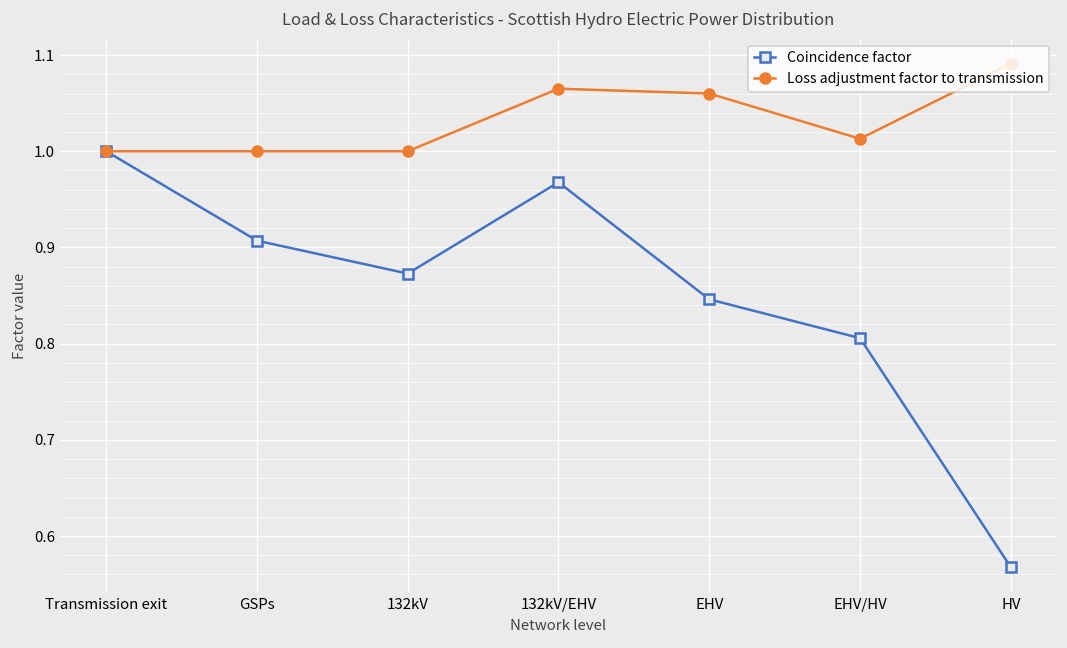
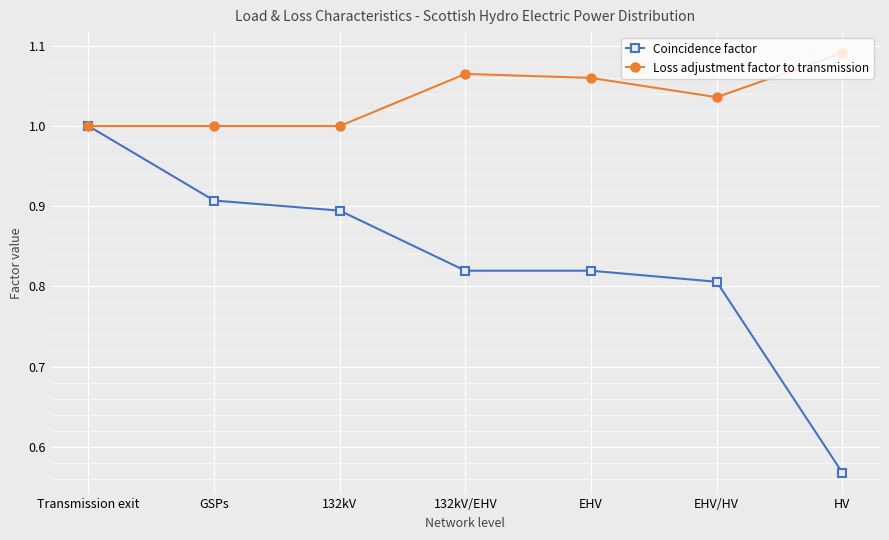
Coincidence factor, 132kV: 0.87 -> 0.89
Coincidence factor, 132kV/EHV: 0.97 -> 0.82
Coincidence factor, EHV: 0.85 -> 0.82
Loss adjustment factor to transmission, EHV/HV: 1.01 -> 1.04
